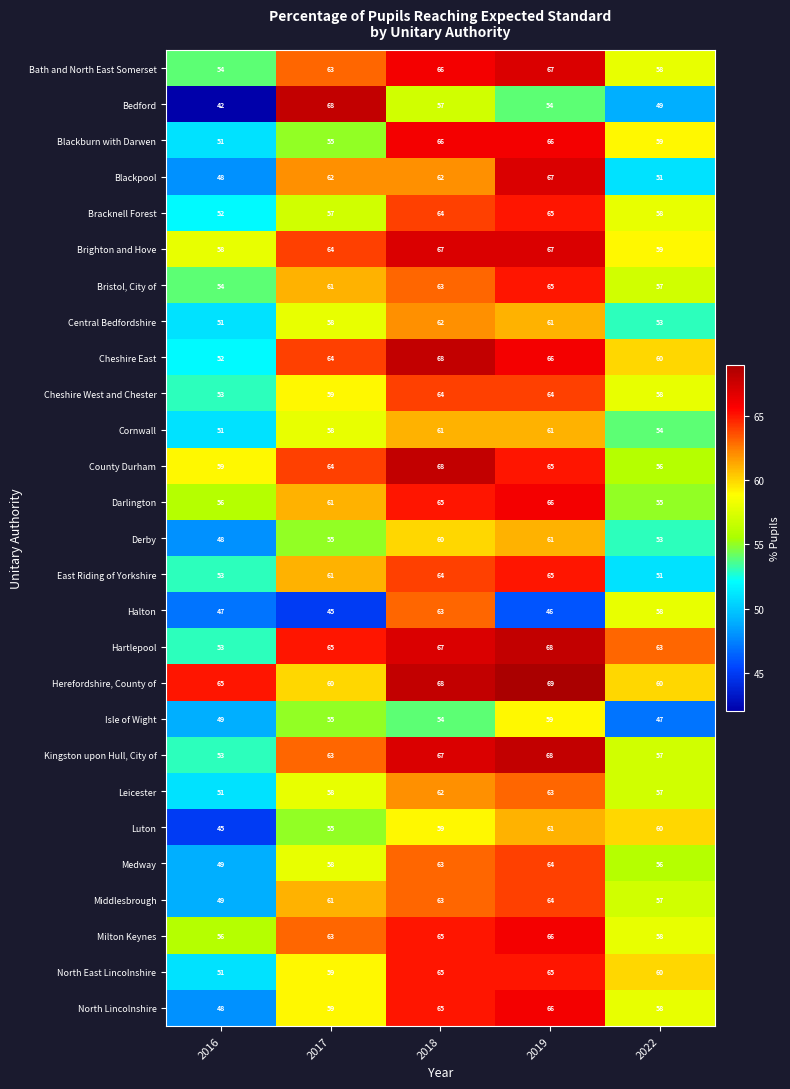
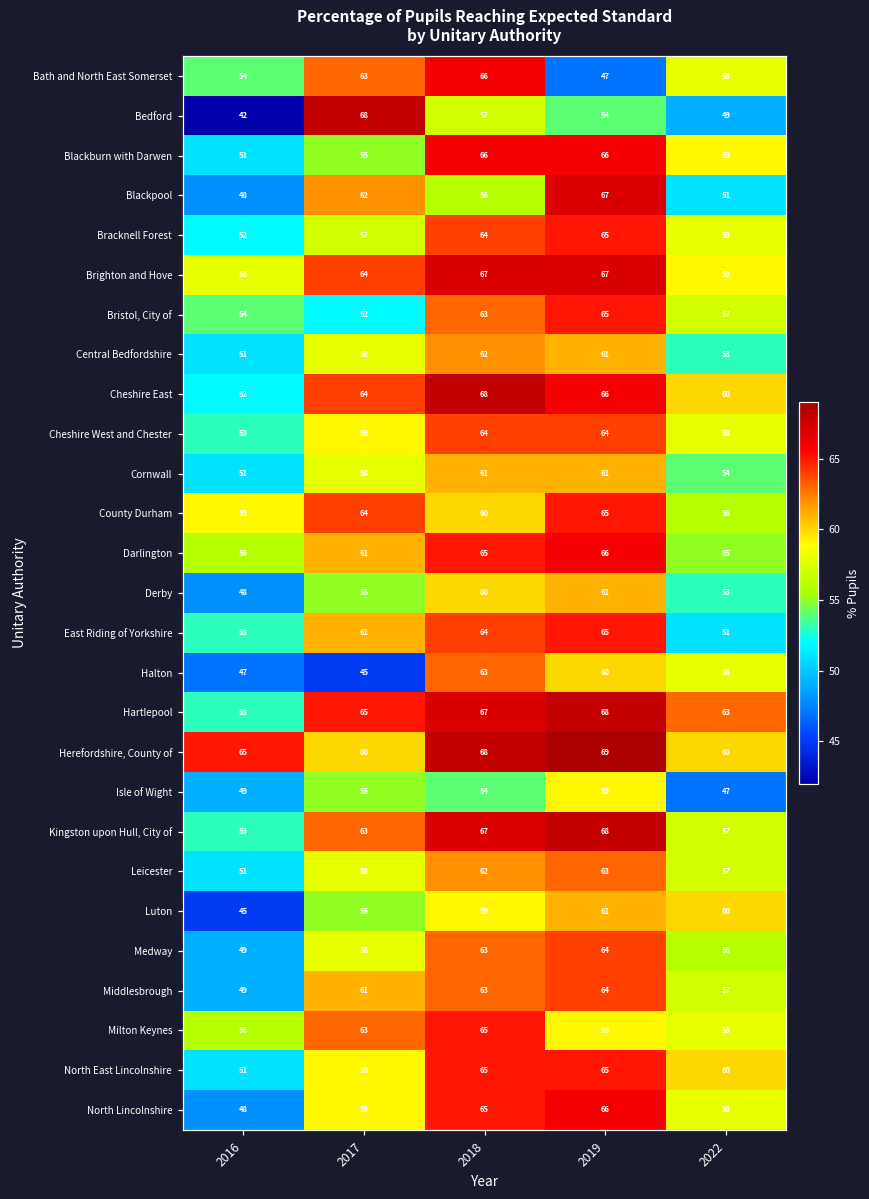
Bath and North East Somerset, 2019: 67 -> 47
Blackpool, 2018: 62 -> 56
Bristol, City of, 2017: 61 -> 52
County Durham, 2018: 68 -> 60
Halton, 2019: 46 -> 60
Milton Keynes, 2019: 66 -> 59
